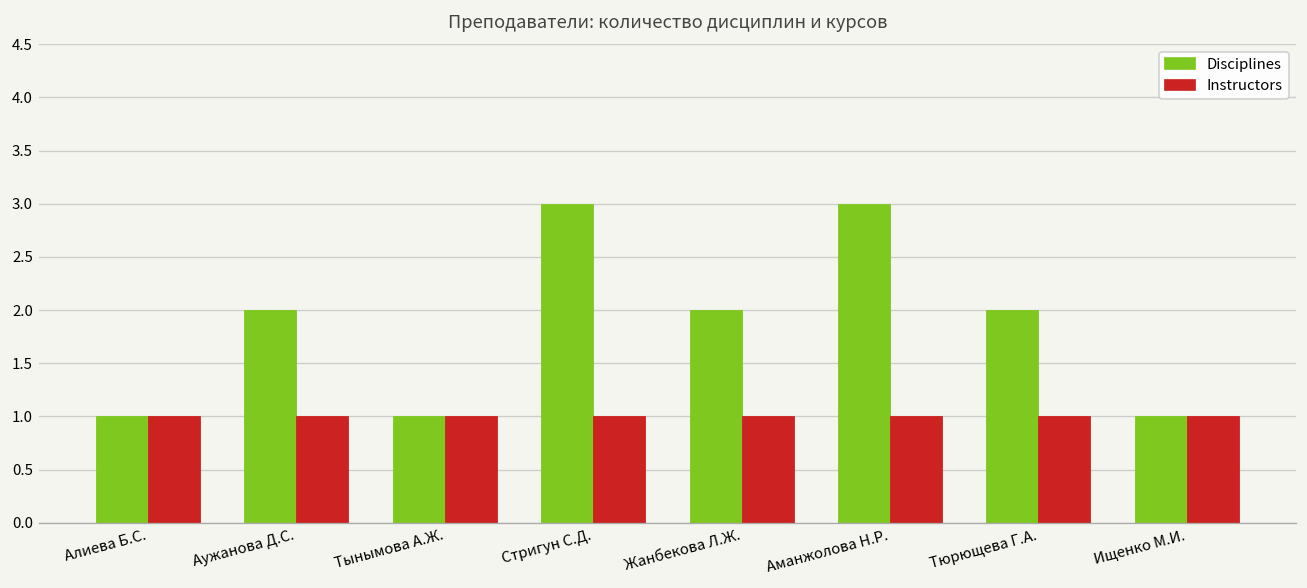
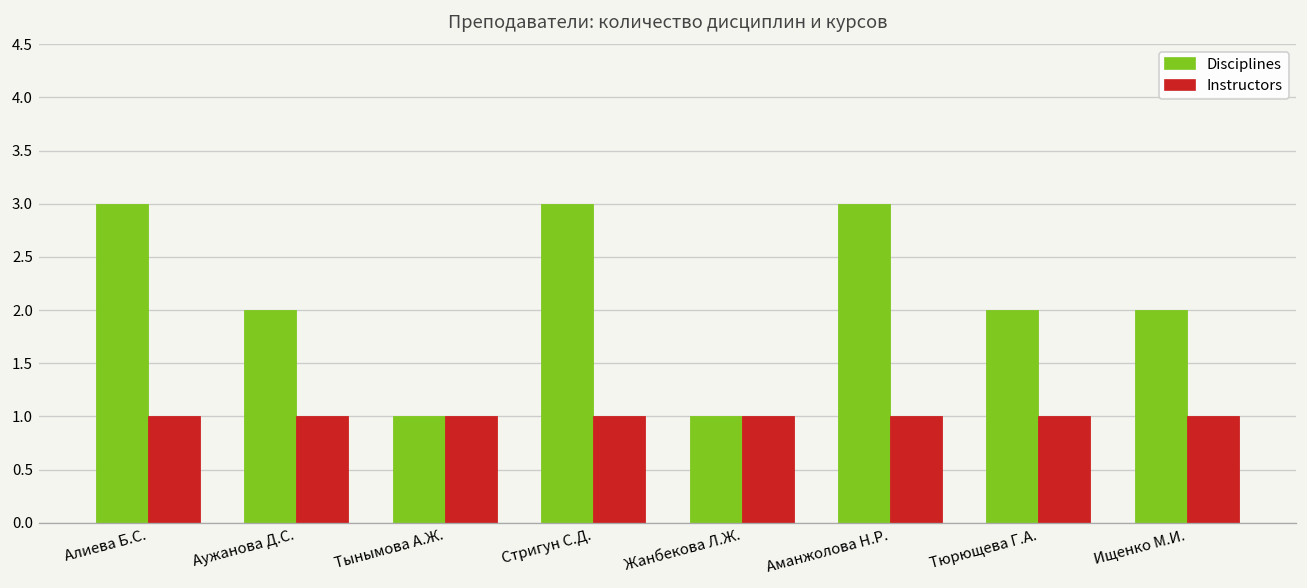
Disciplines, Алиева Б.С.: 1 -> 3
Disciplines, Жанбекова Л.Ж.: 2 -> 1
Disciplines, Ищенко М.И.: 1 -> 2
